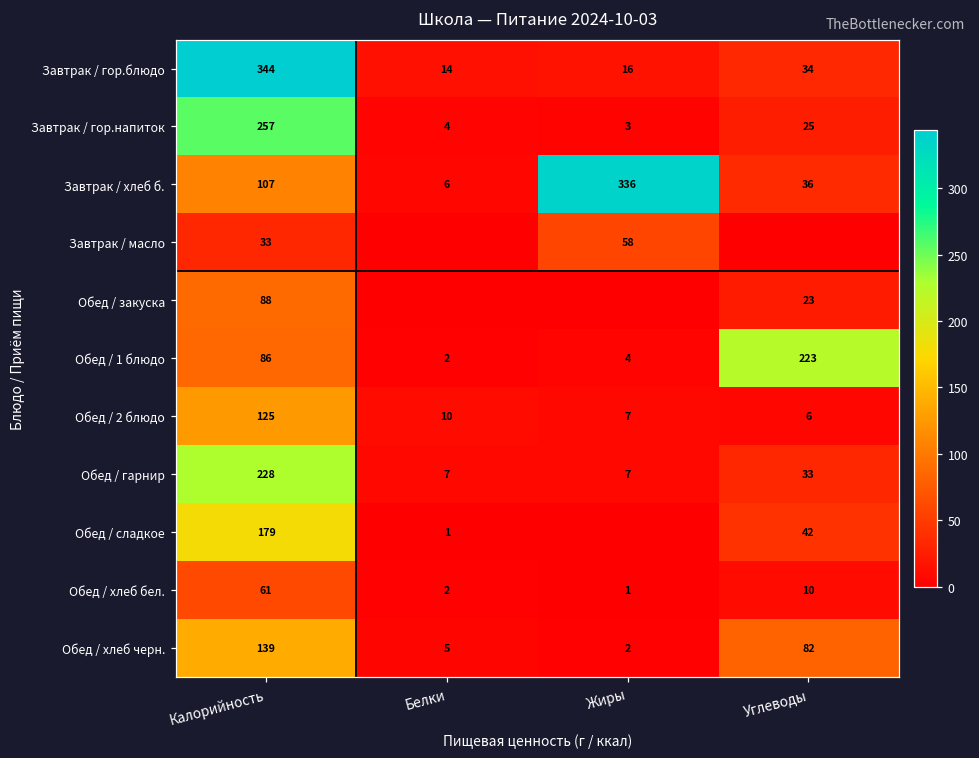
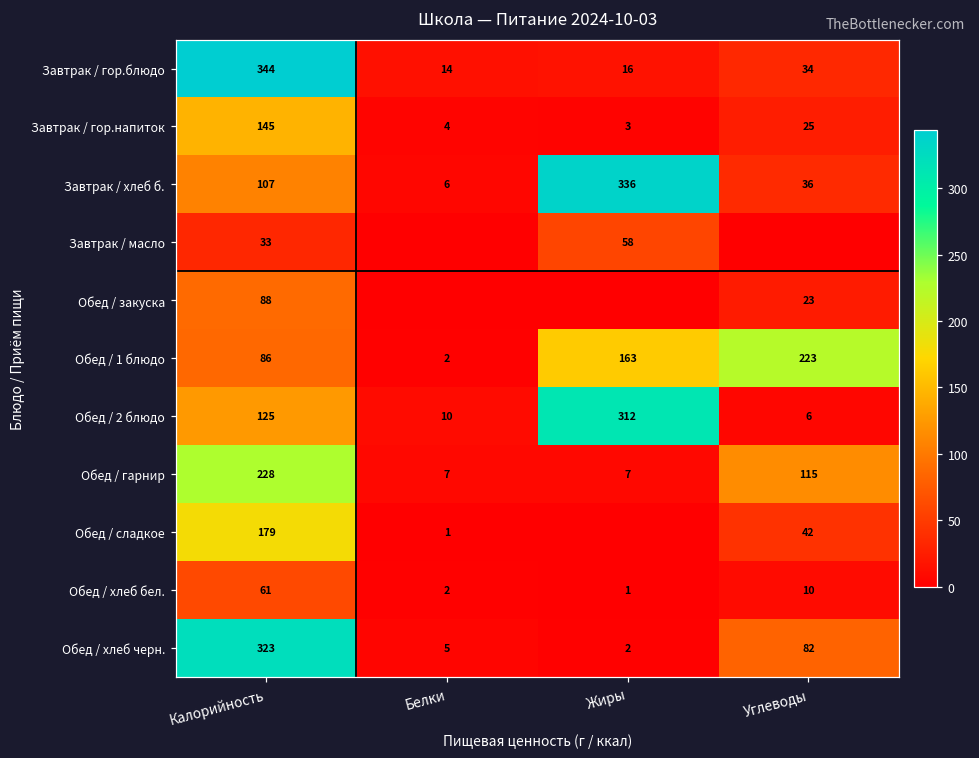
Завтрак / гор.напиток, Калорийность: 257 -> 145
Обед / 1 блюдо, Жиры: 4 -> 163
Обед / 2 блюдо, Жиры: 7 -> 312
Обед / гарнир, Углеводы: 33 -> 115
Обед / хлеб черн., Калорийность: 139 -> 323
